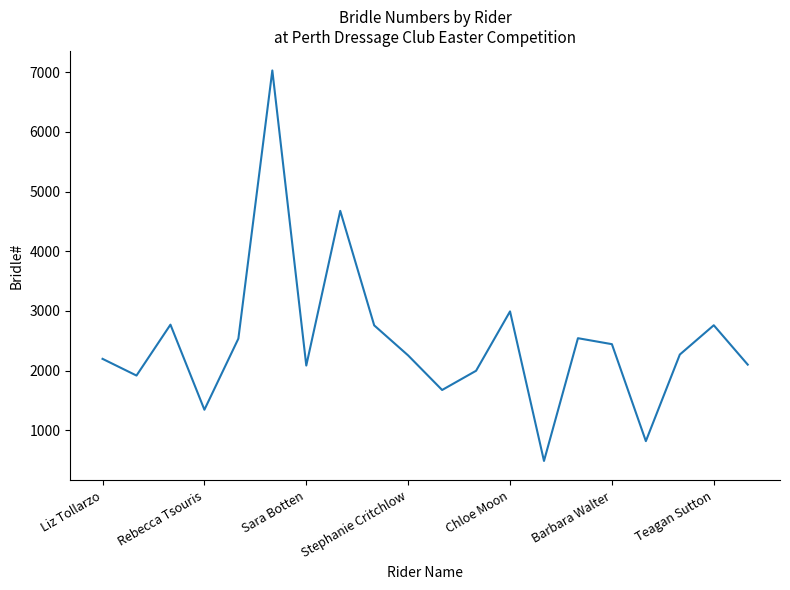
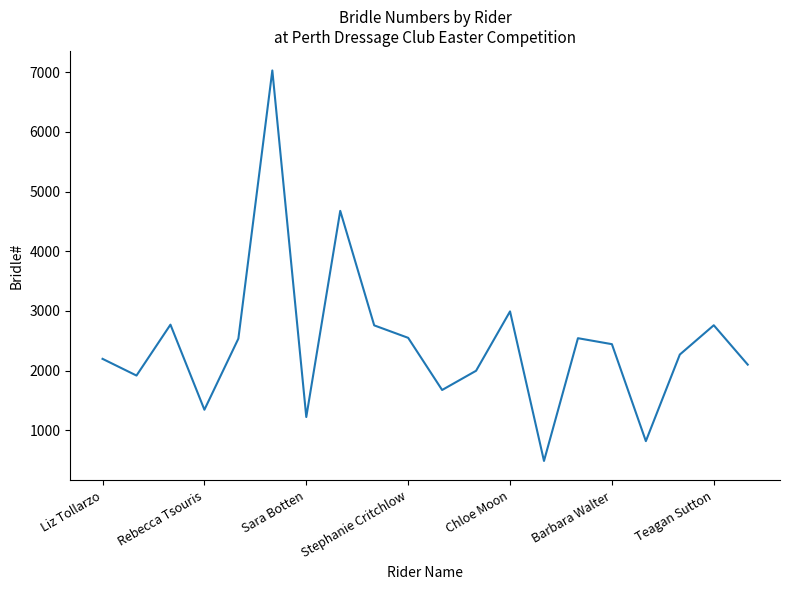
Sara Botten: 2100 -> 1200
Stephanie Critchlow: 2300 -> 2500
